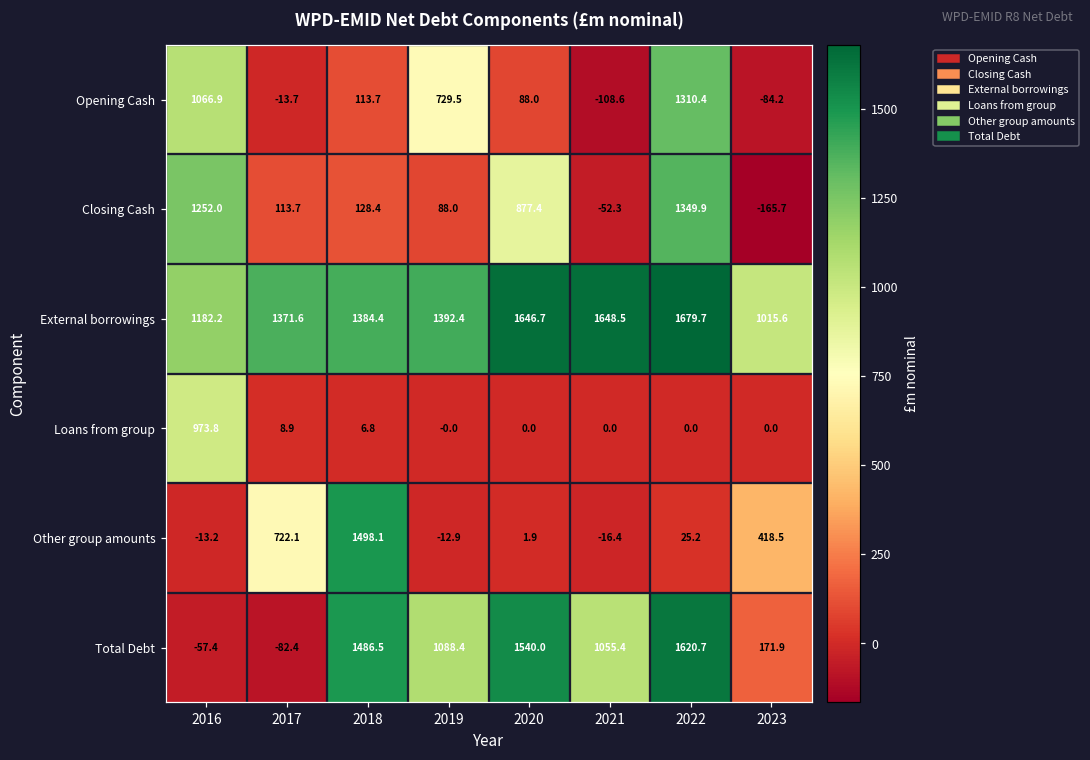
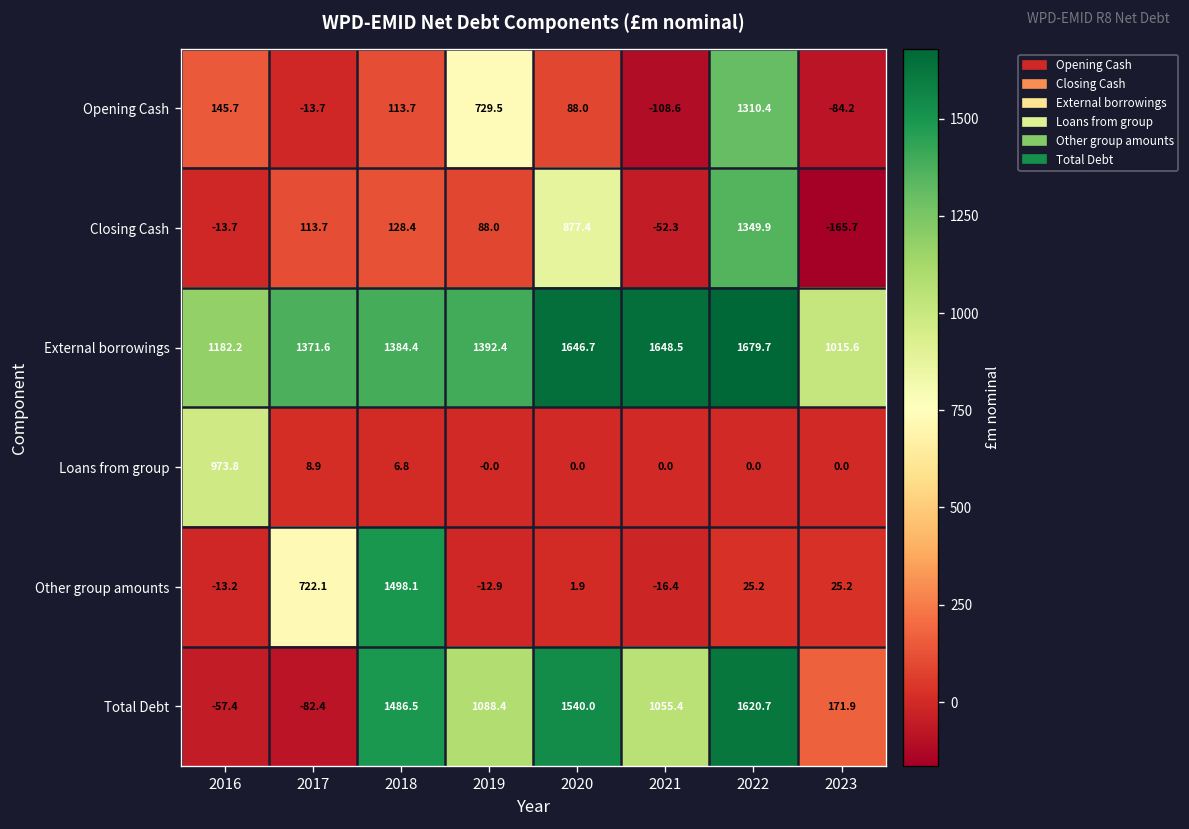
Opening Cash, 2016: 1066.9 -> 145.7
Closing Cash, 2016: 1252.0 -> -13.7
Other group amounts, 2023: 418.5 -> 25.2
